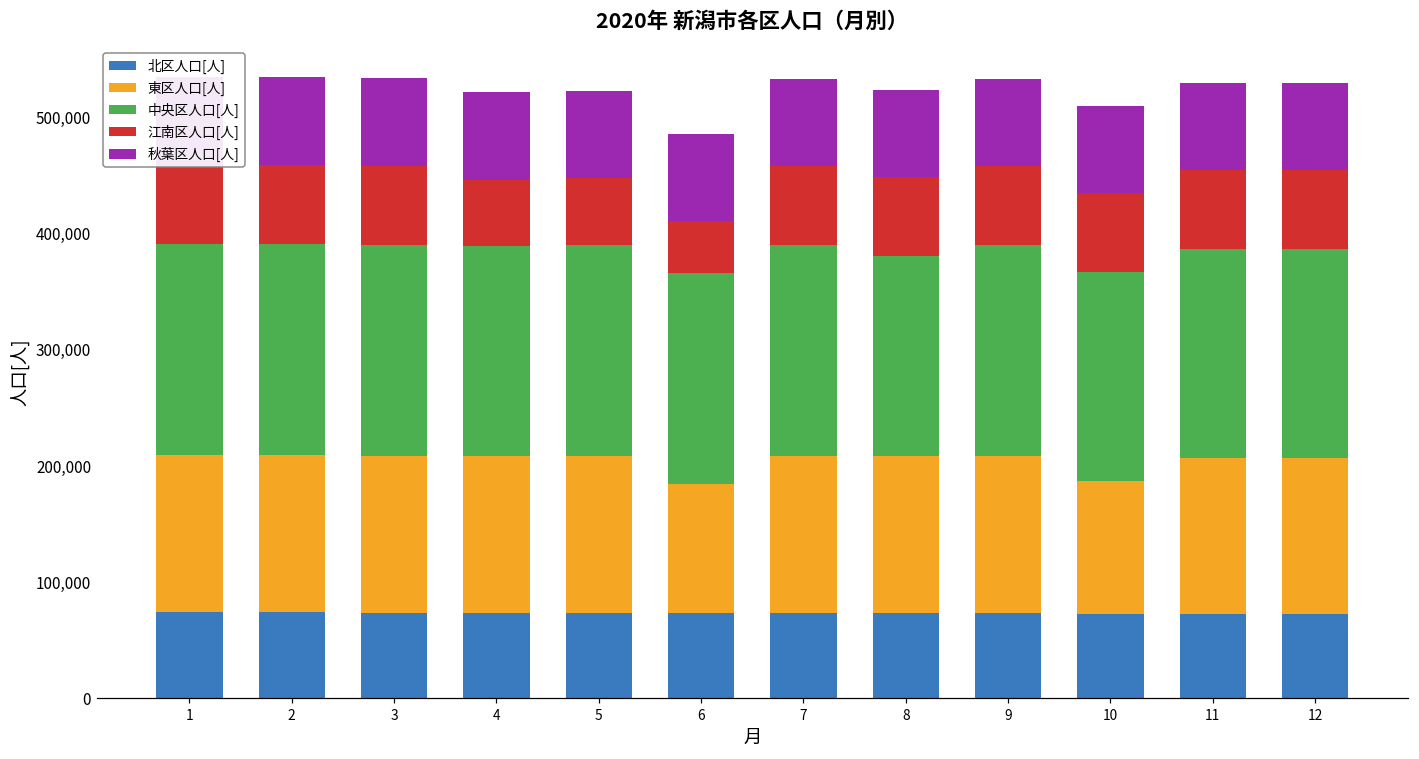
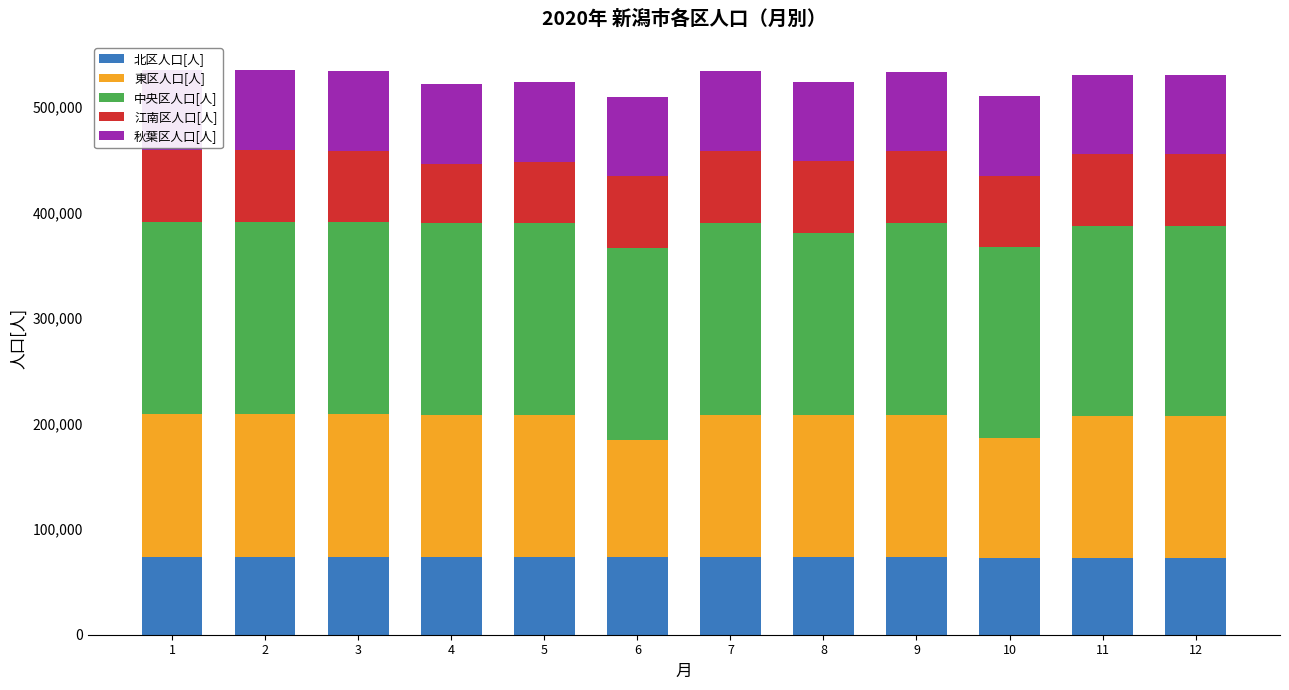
江南区人口[人], 6: 44,000 -> 68,000
